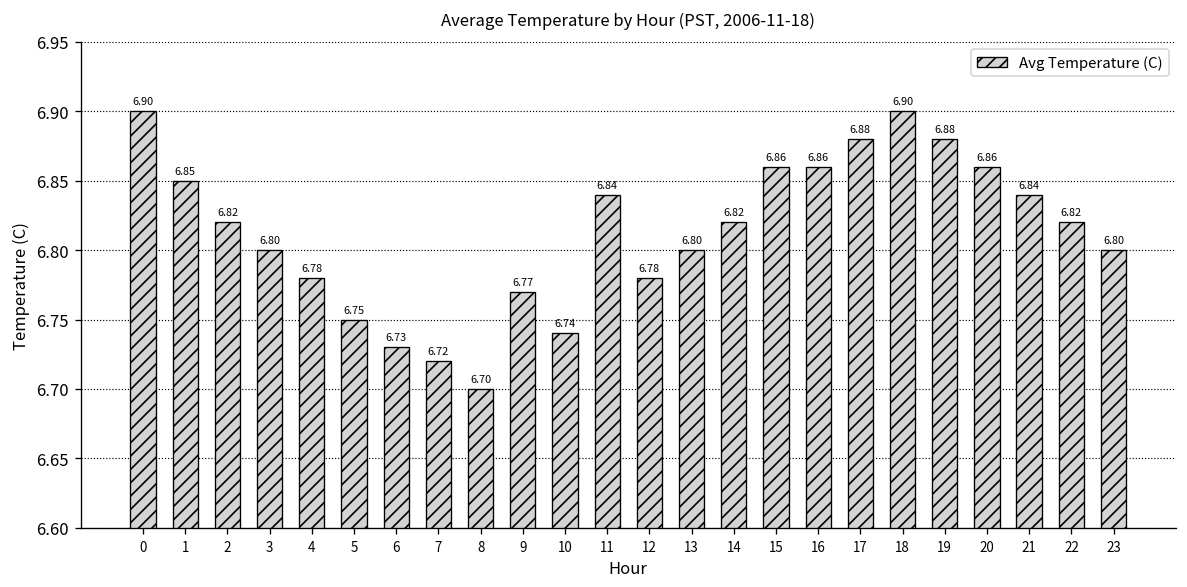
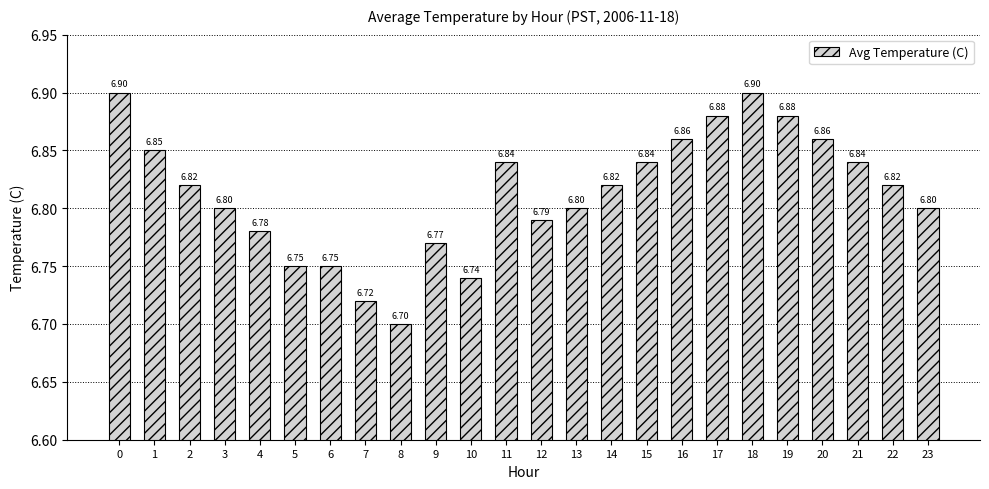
6: 6.73 -> 6.75
12: 6.78 -> 6.79
15: 6.86 -> 6.84
